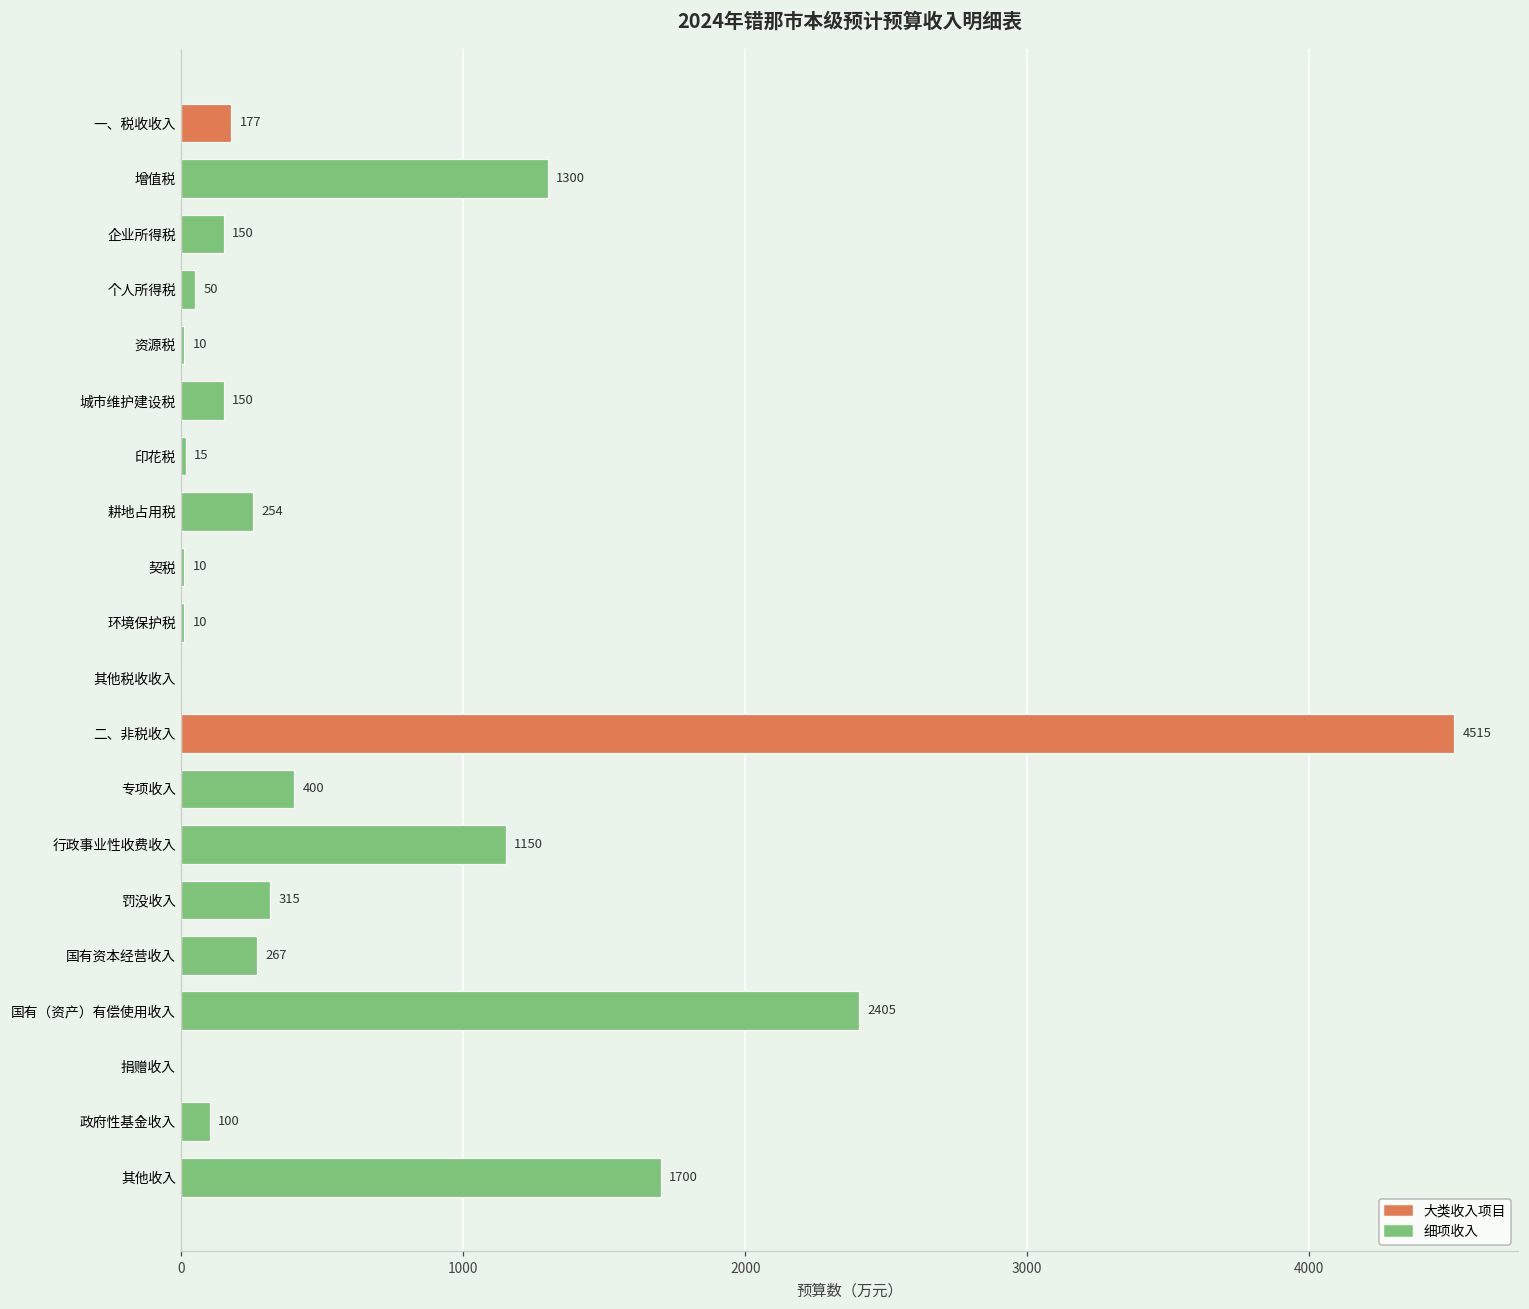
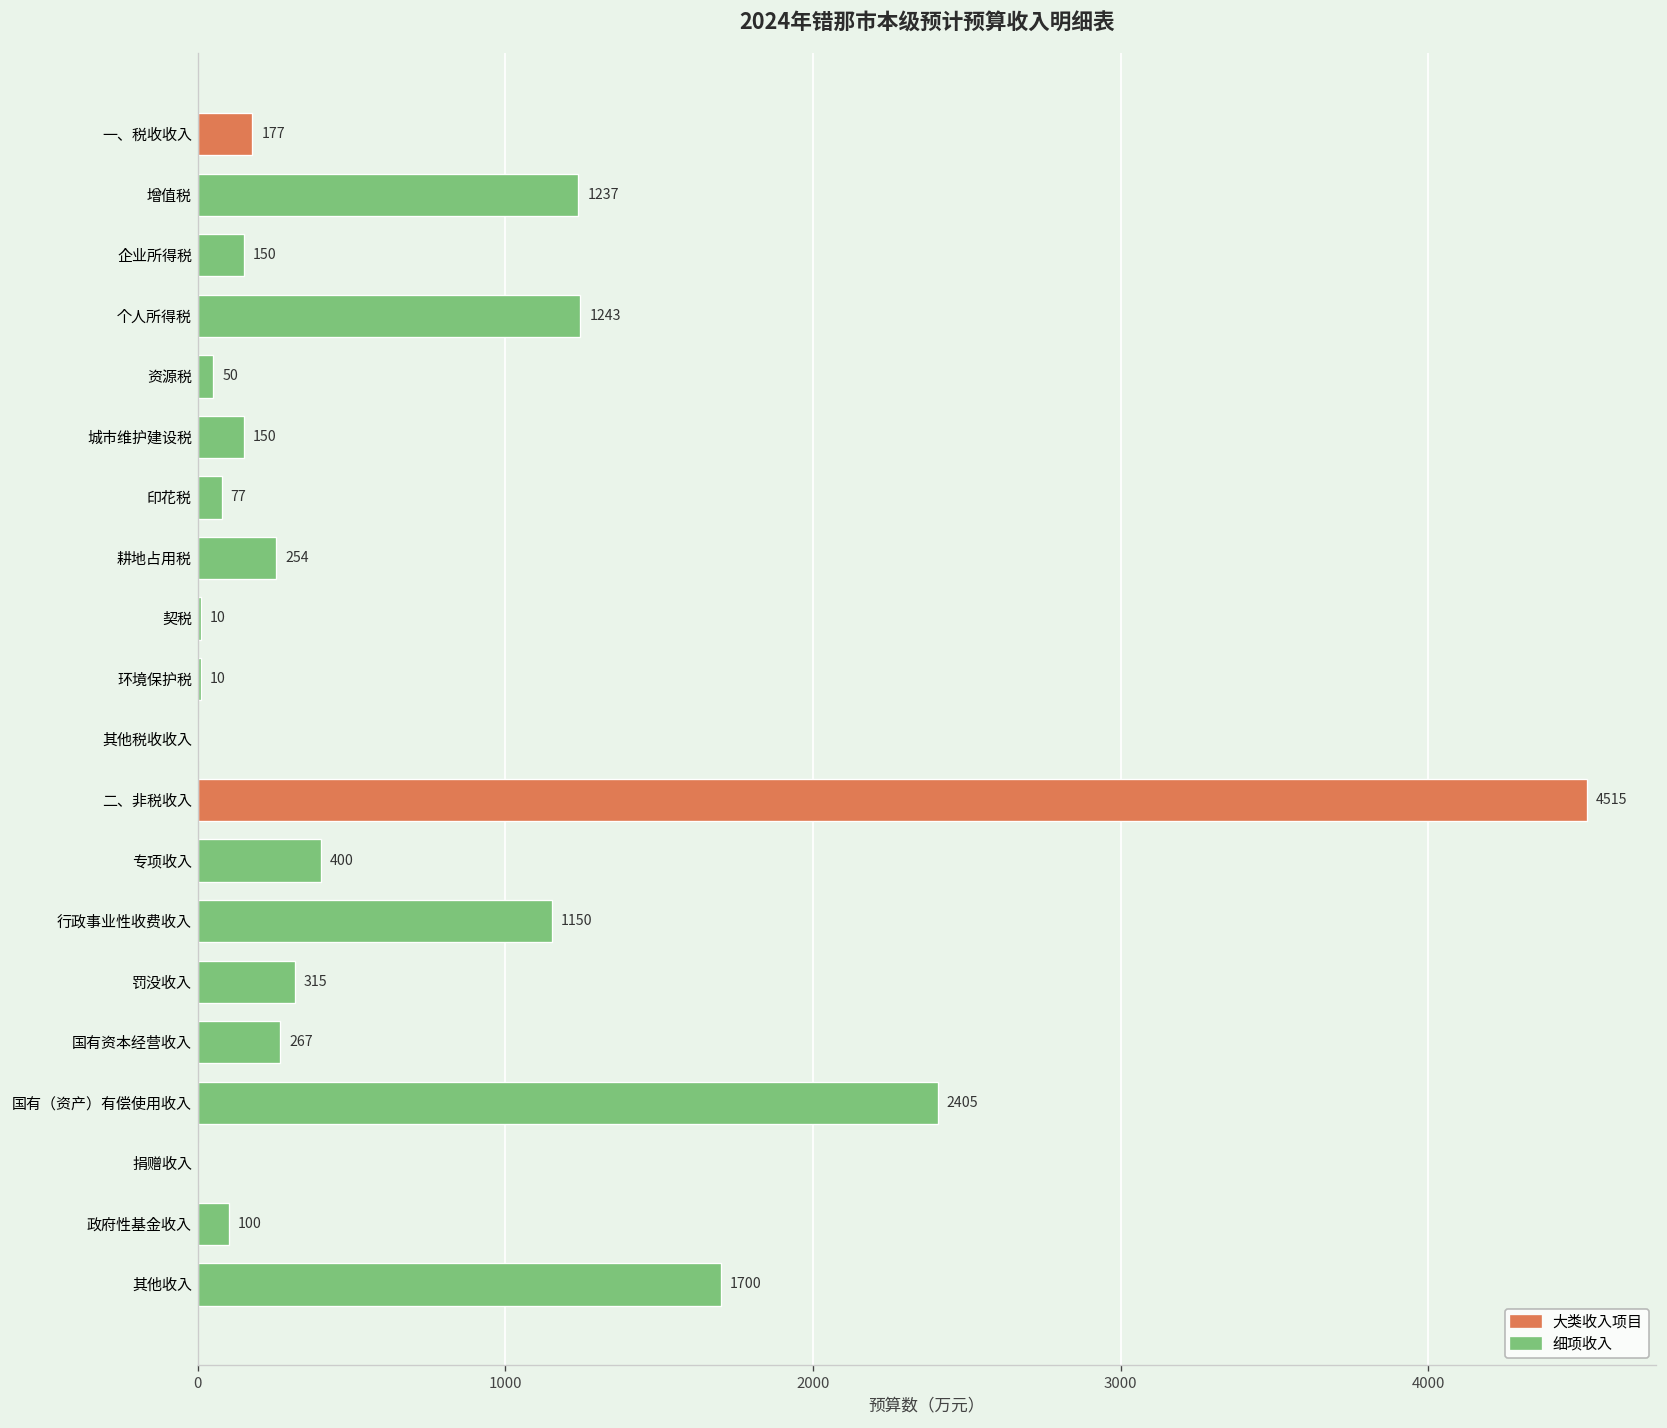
增值税: 1300 -> 1237
个人所得税: 50 -> 1243
资源税: 10 -> 50
印花税: 15 -> 77
